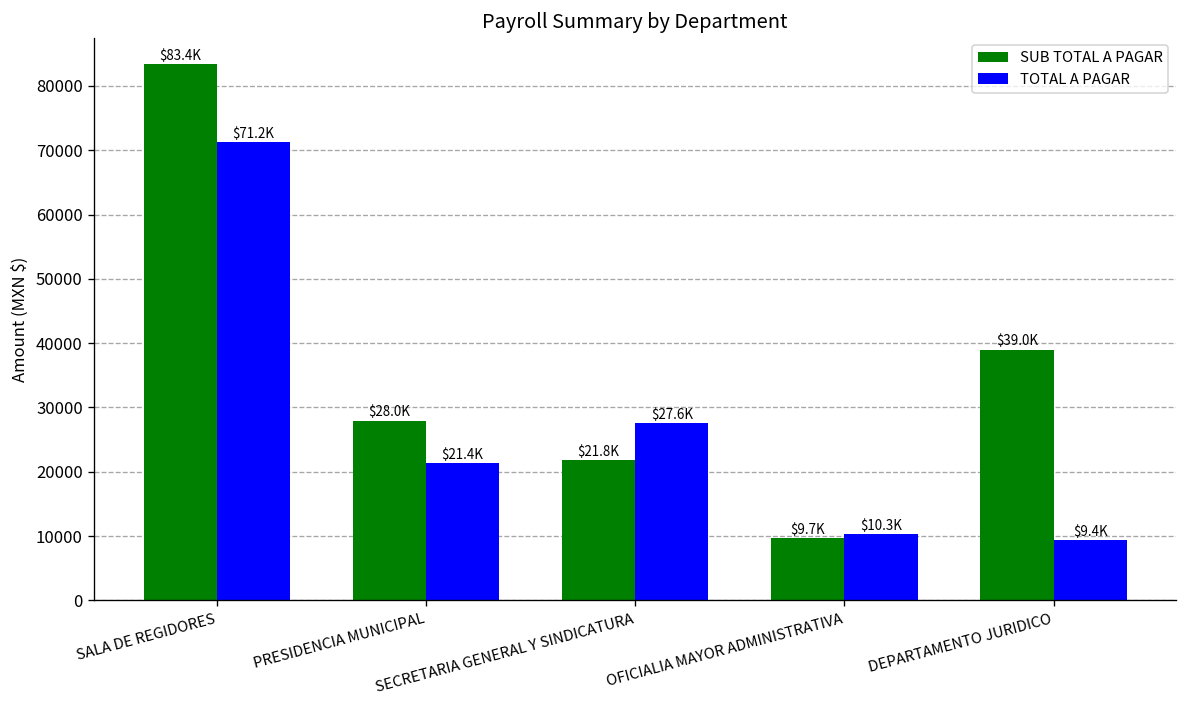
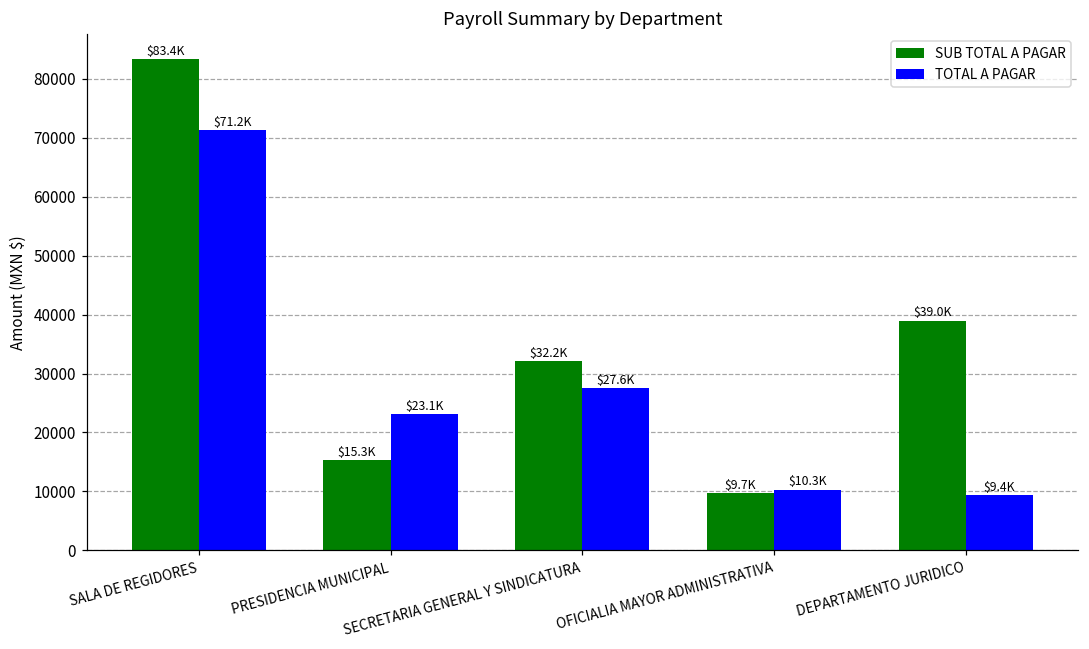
SUB TOTAL A PAGAR, PRESIDENCIA MUNICIPAL: $28.0K -> $15.3K
TOTAL A PAGAR, PRESIDENCIA MUNICIPAL: $21.4K -> $23.1K
SUB TOTAL A PAGAR, SECRETARIA GENERAL Y SINDICATURA: $21.8K -> $32.2K
